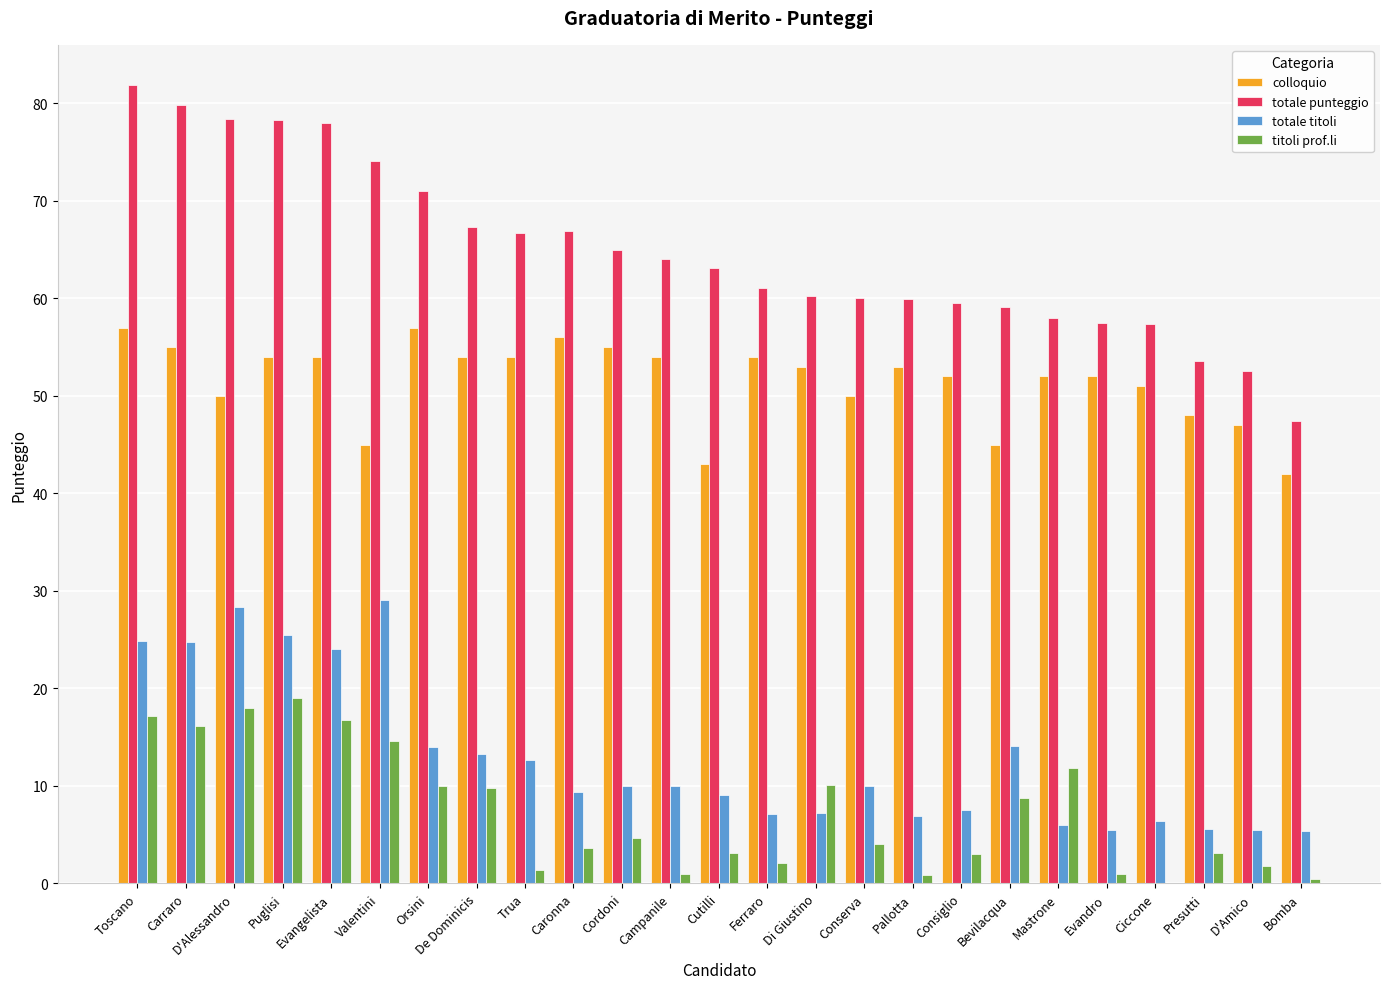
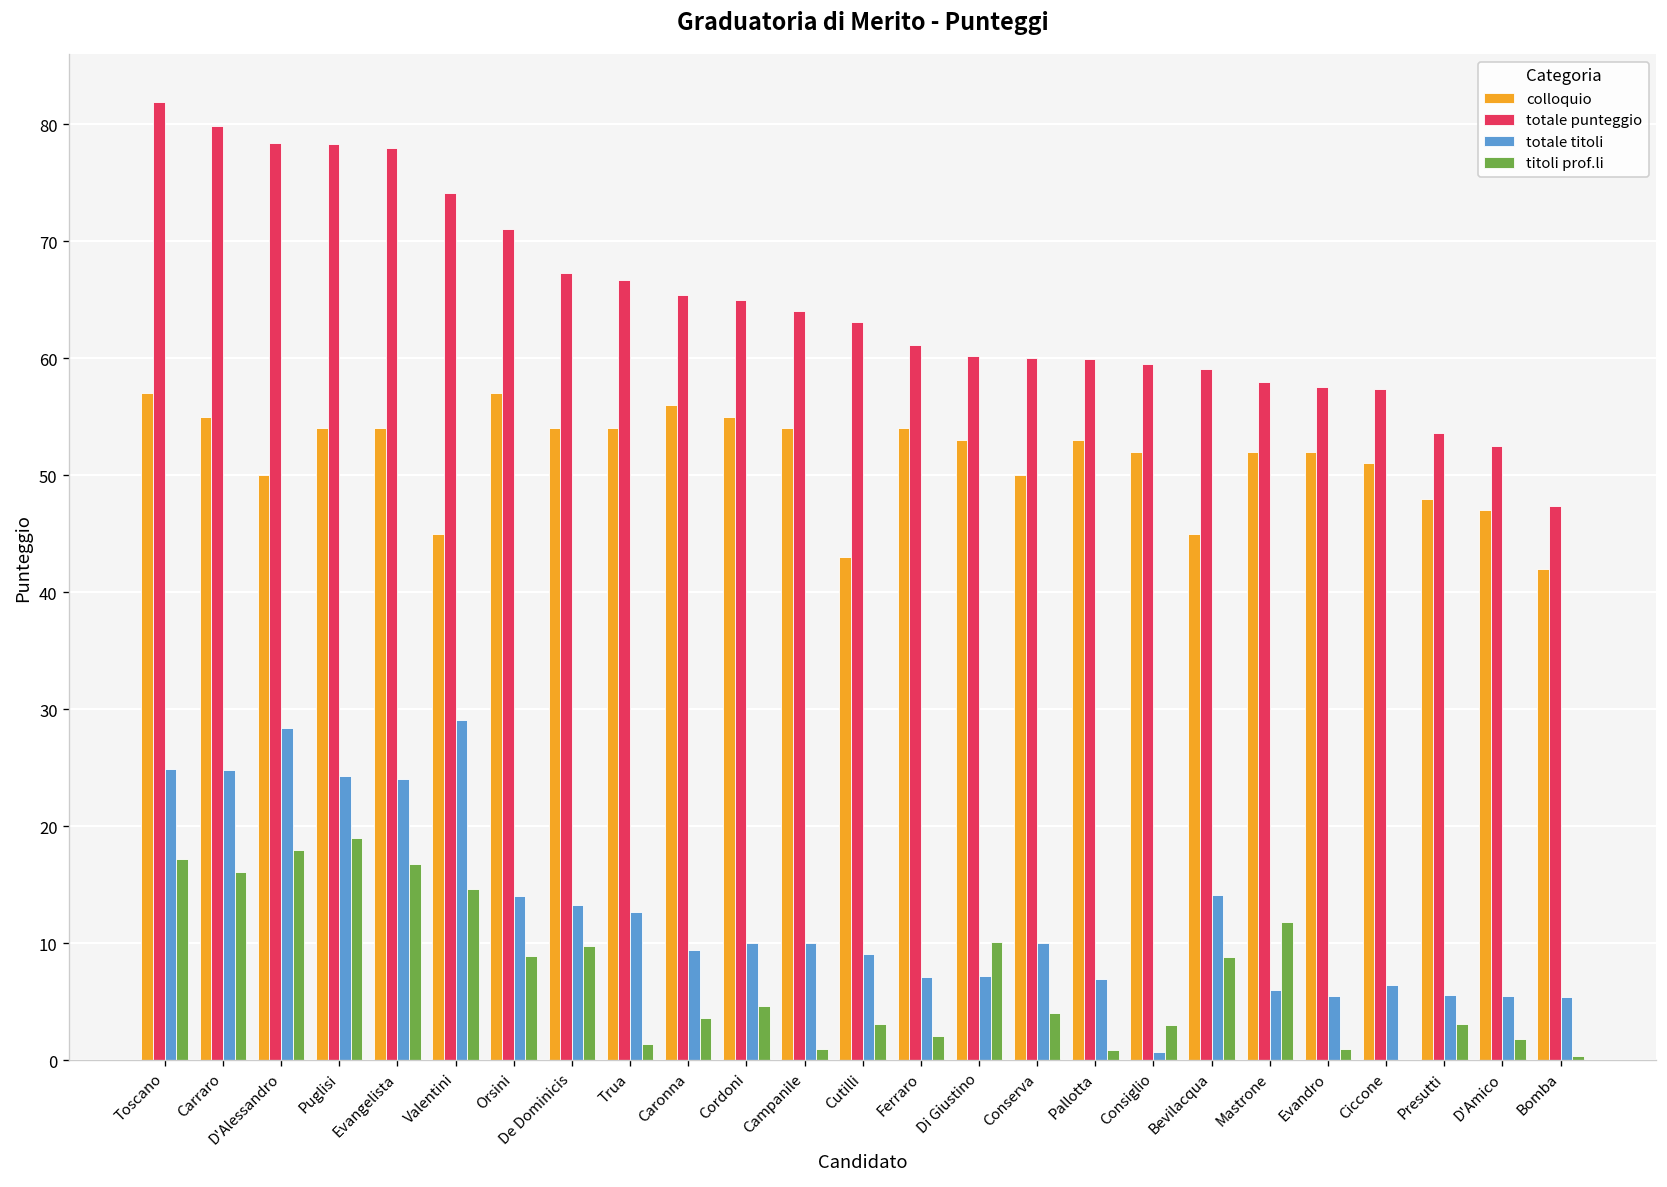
totale titoli, Puglisi: 26 -> 24
titoli prof.li, Orsini: 10 -> 9
totale punteggio, Caronna: 67 -> 65
totale titoli, Consiglio: 8 -> 1
